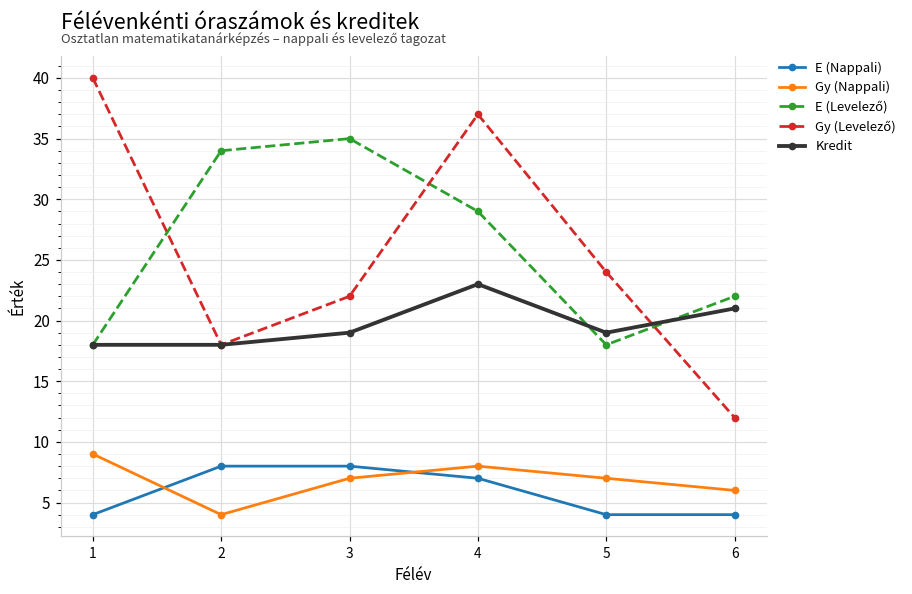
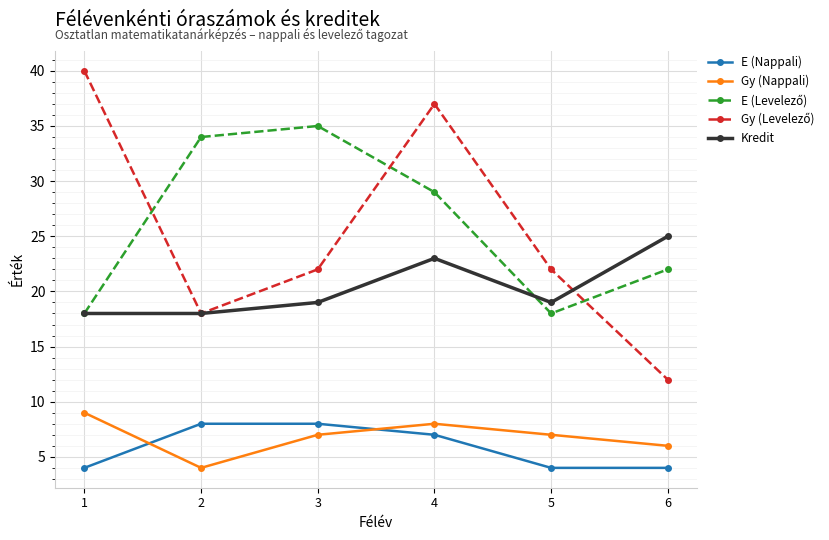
Gy (Levelező), 5: 24 -> 22
Kredit, 6: 21 -> 25
